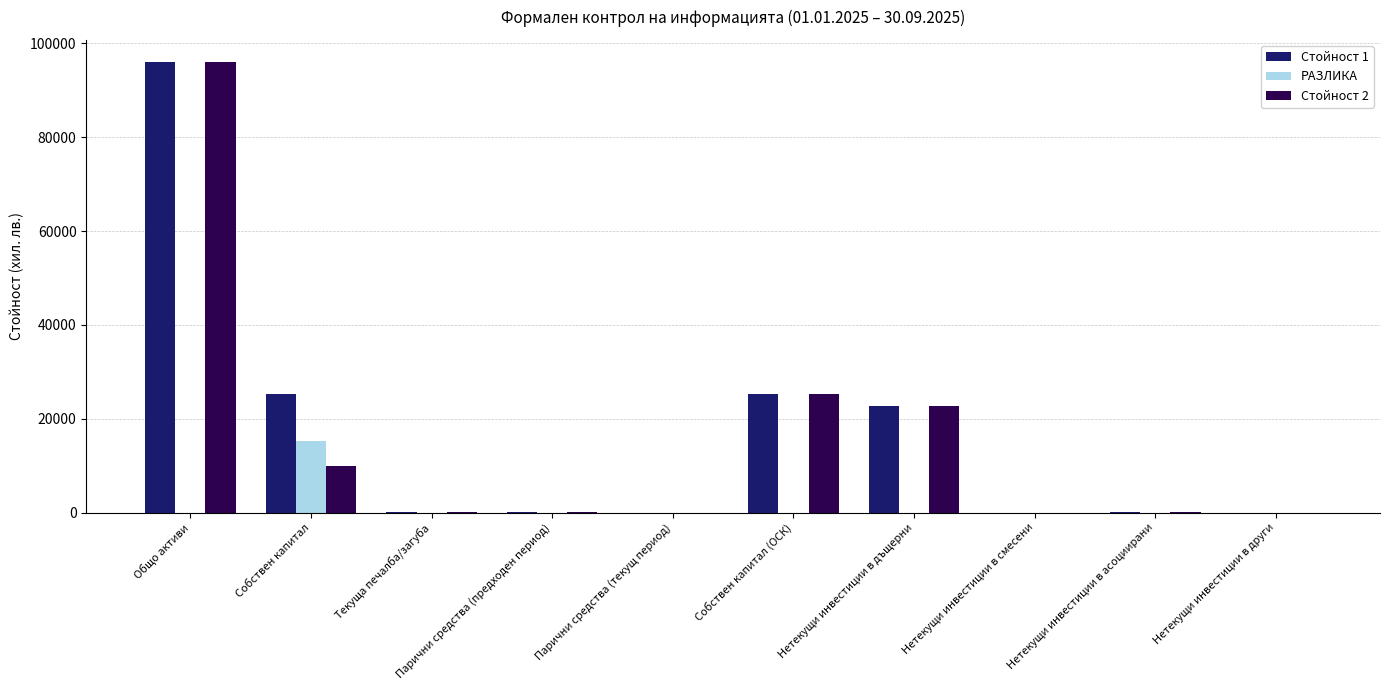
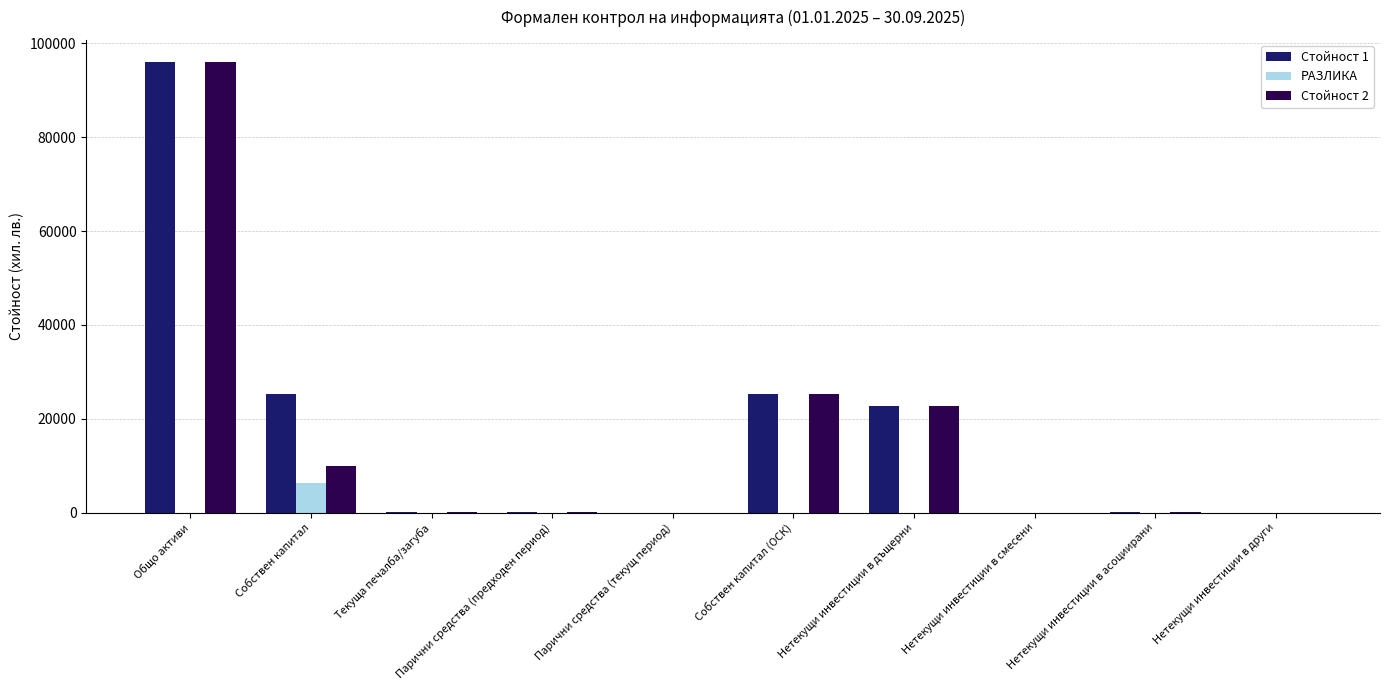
РАЗЛИКА, Собствен капитал: 15000 -> 6000
